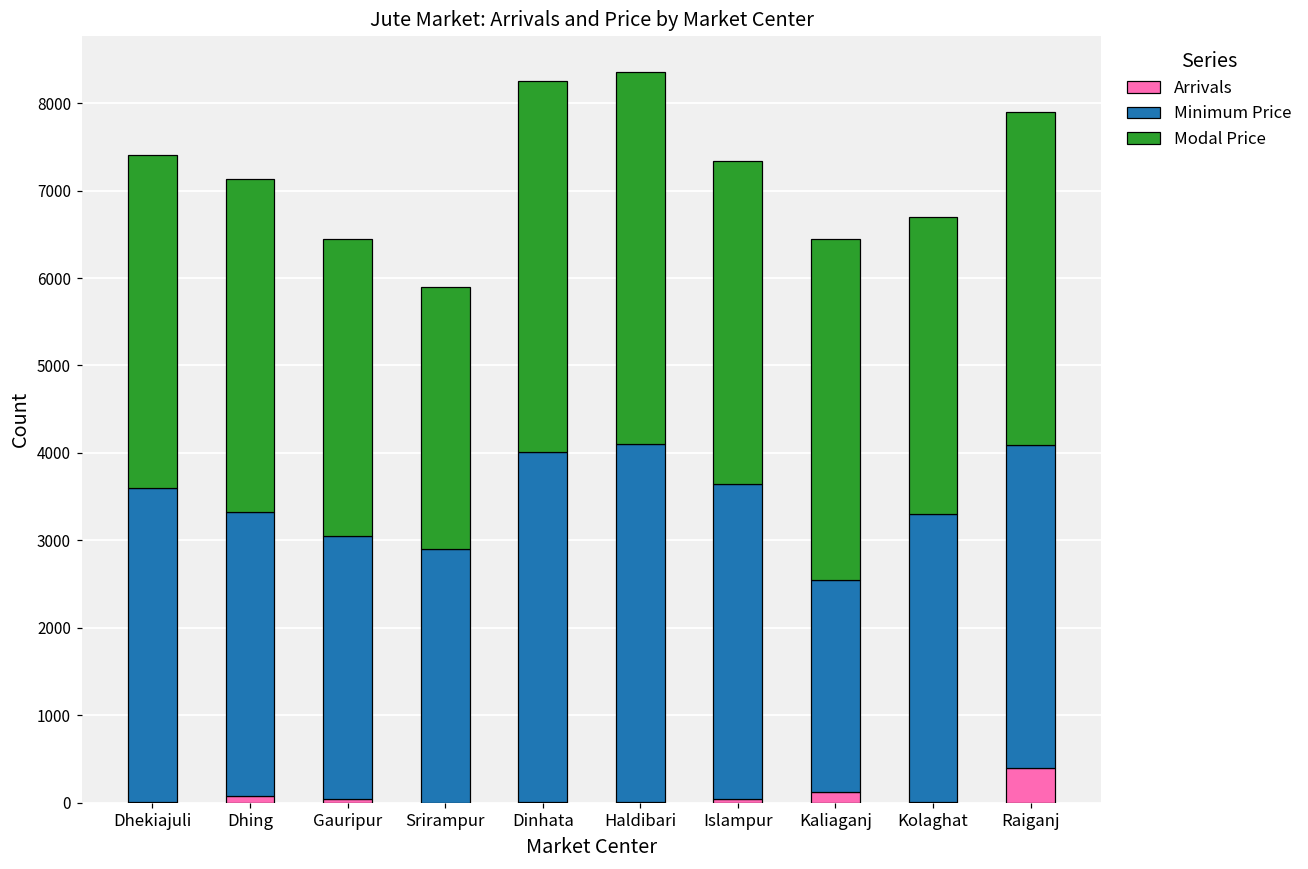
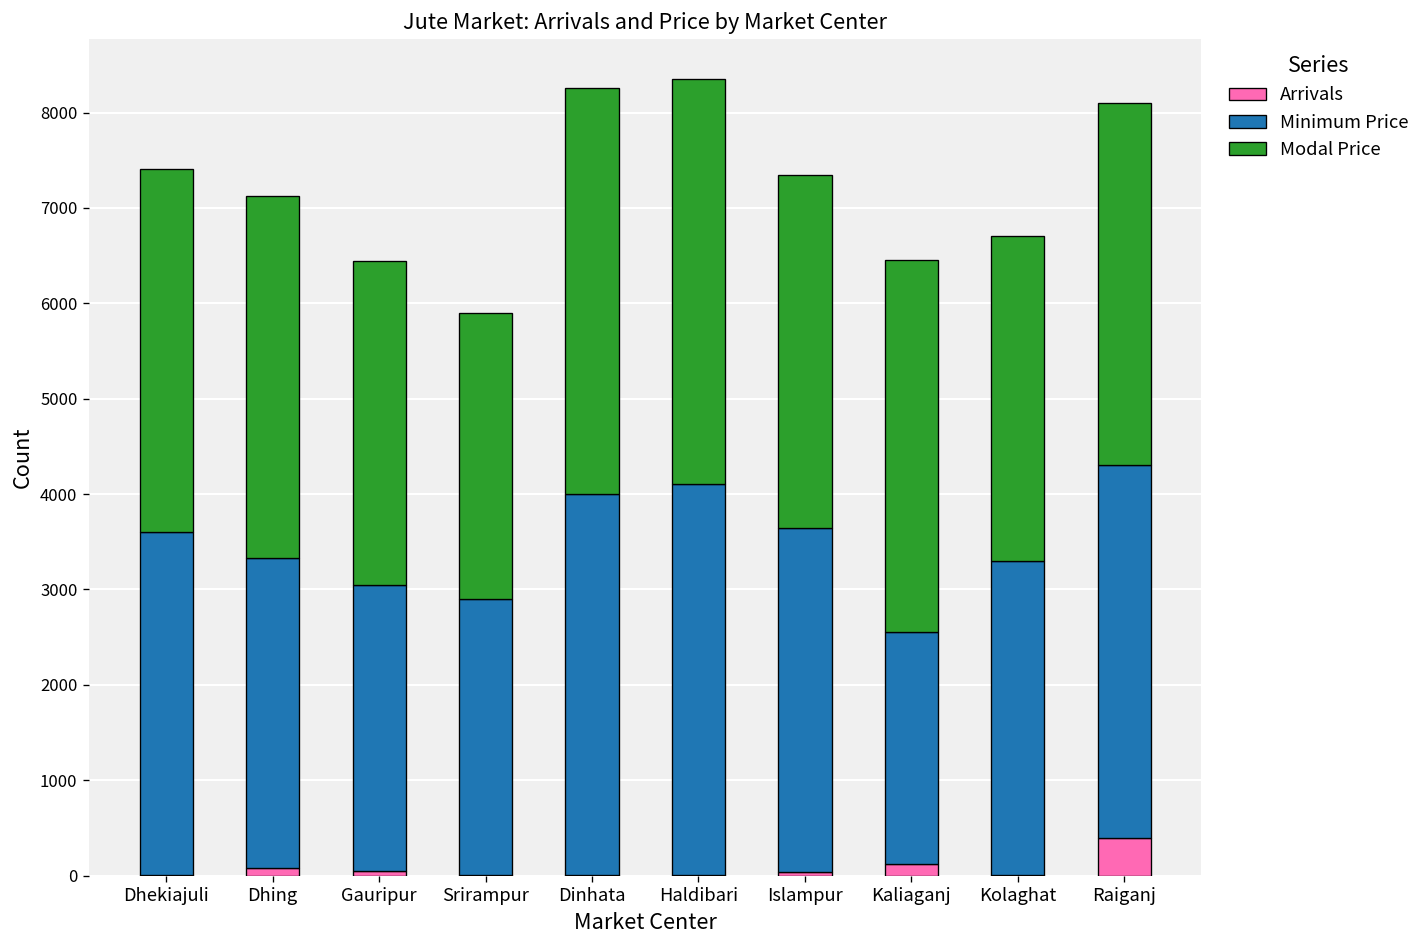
Minimum Price, Raiganj: 3700 -> 3900
